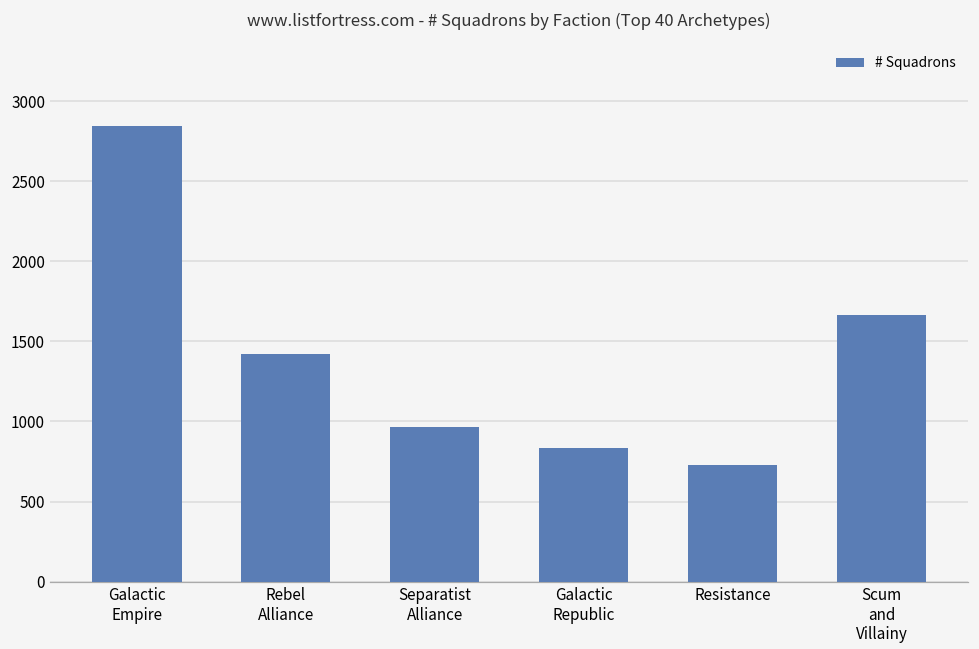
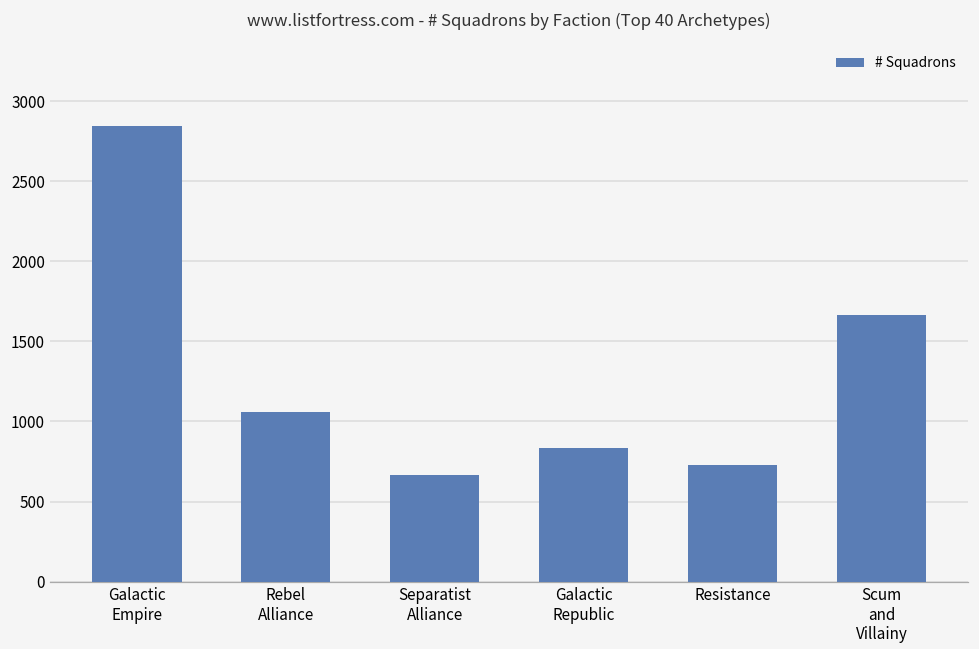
Rebel Alliance: 1420 -> 1060
Separatist Alliance: 960 -> 670
